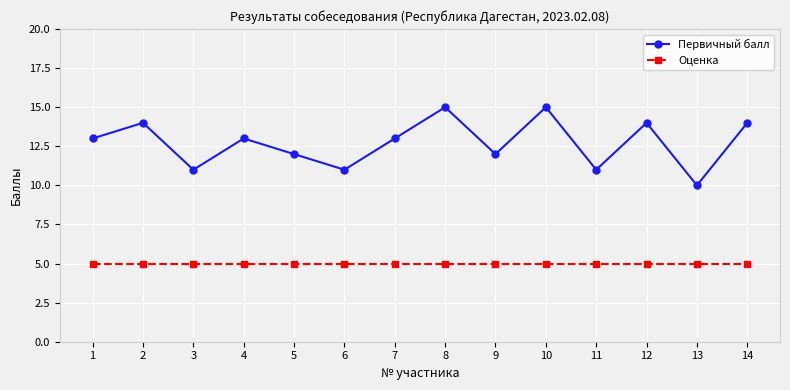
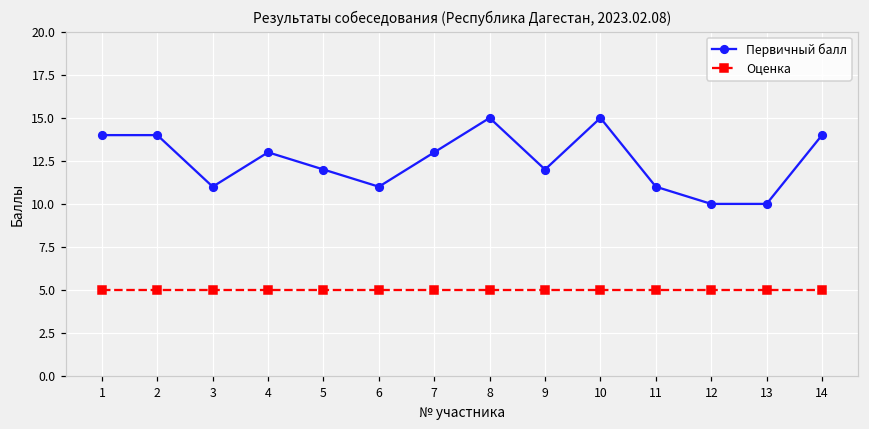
Первичный балл, 1: 13 -> 14
Первичный балл, 12: 14 -> 10
